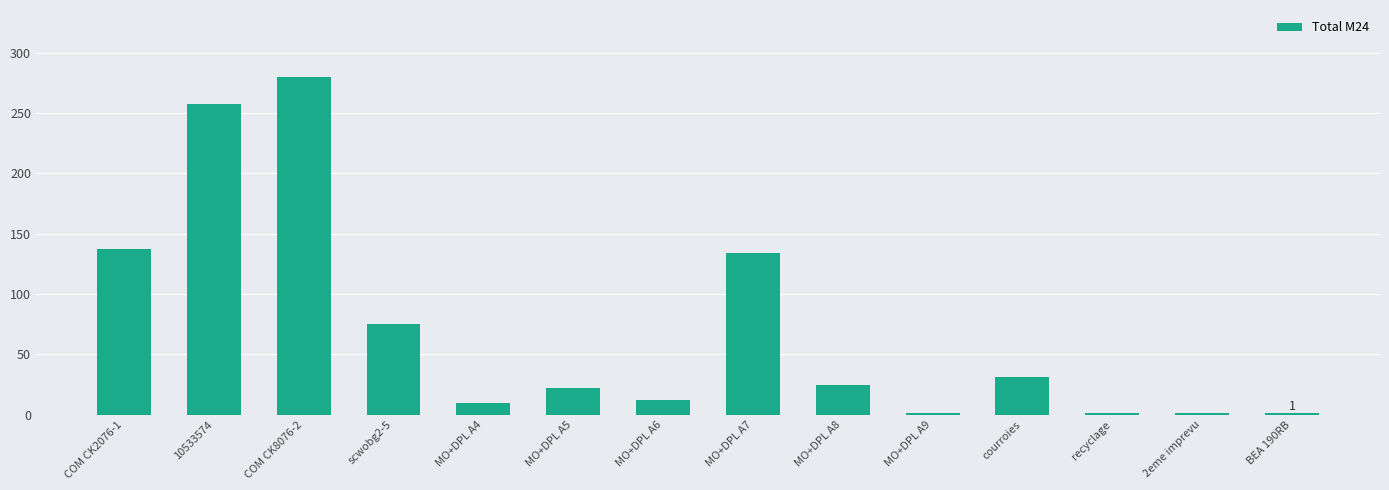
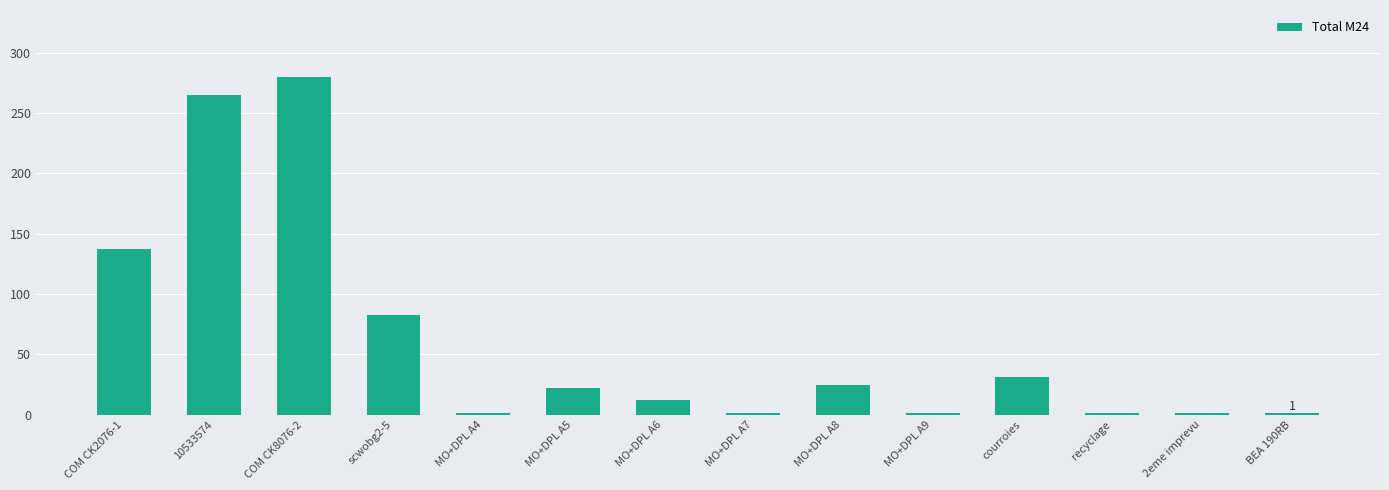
10533574: 257 -> 265
scwobg2-5: 75 -> 83
MO+DPL A4: 10 -> 1
MO+DPL A7: 134 -> 1
